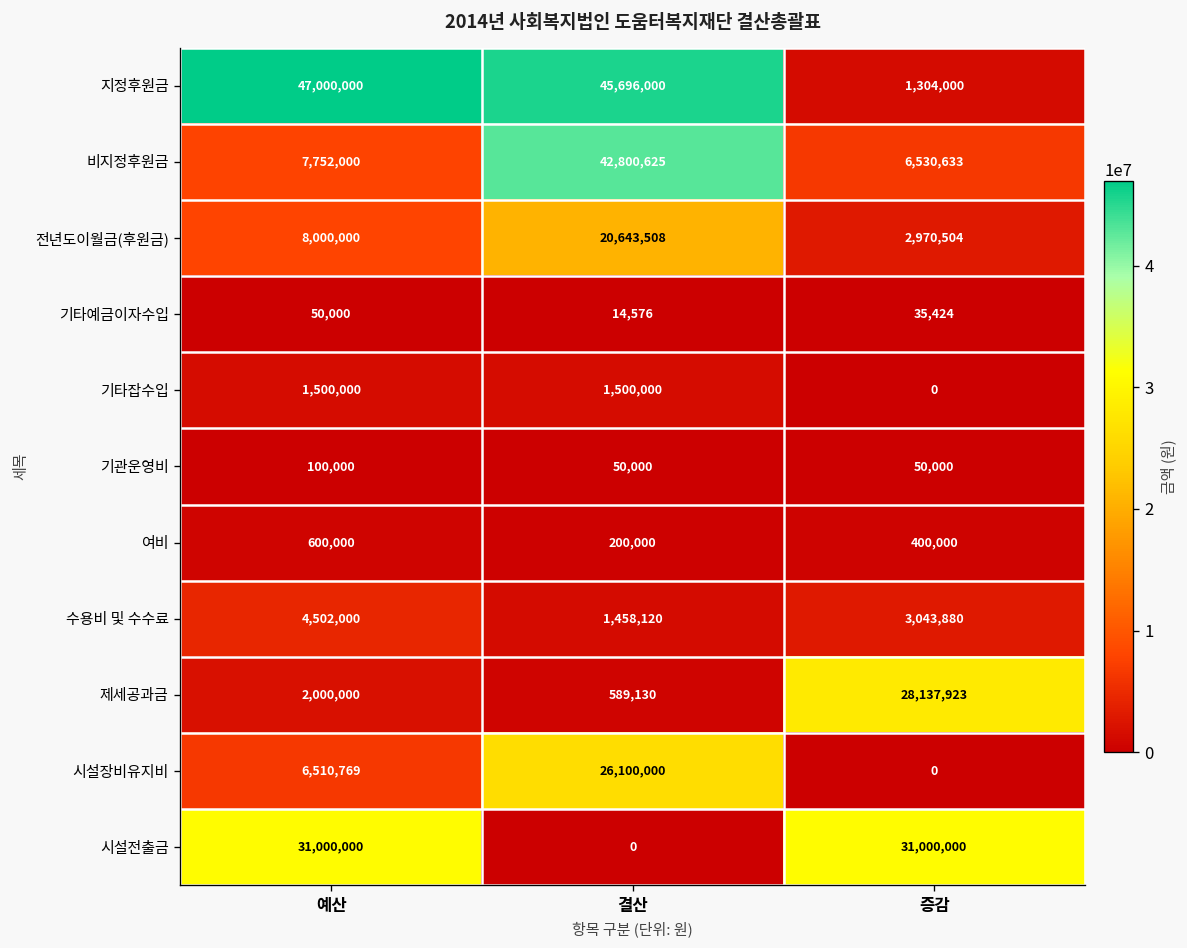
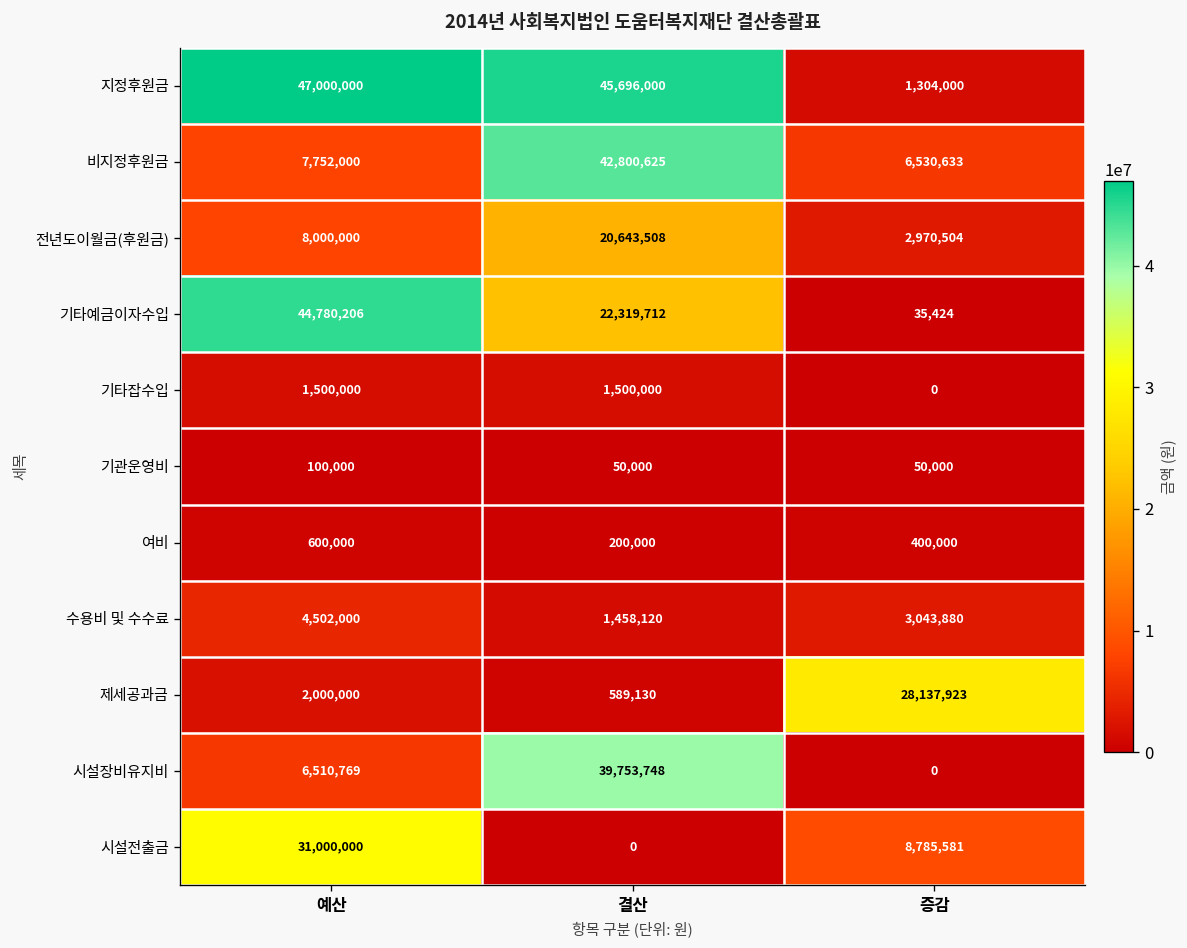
기타예금이자수입, 예산: 50,000 -> 44,780,206
기타예금이자수입, 결산: 14,576 -> 22,319,712
시설장비유지비, 결산: 26,100,000 -> 39,753,748
시설전출금, 증감: 31,000,000 -> 8,785,581
